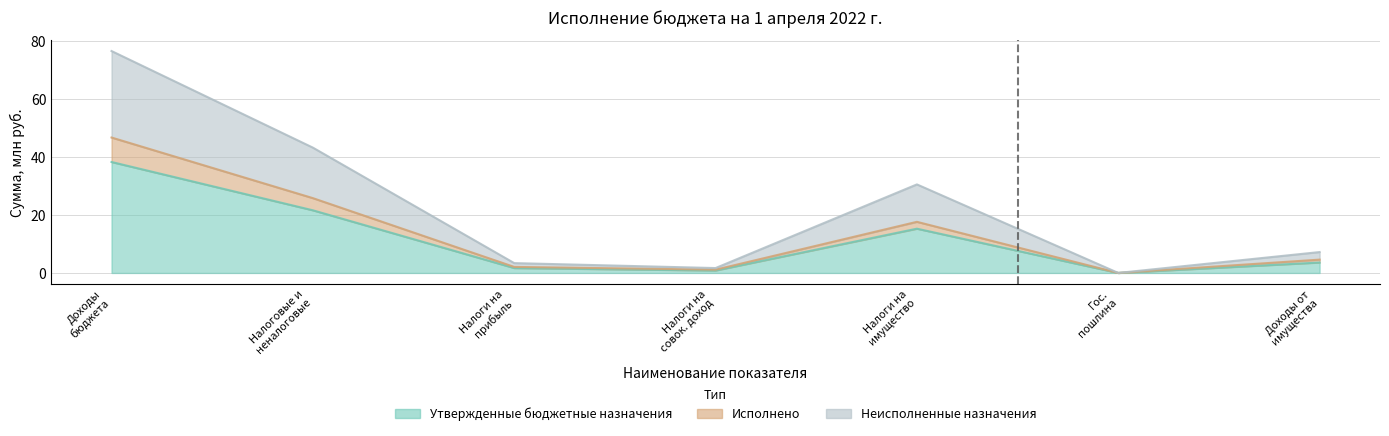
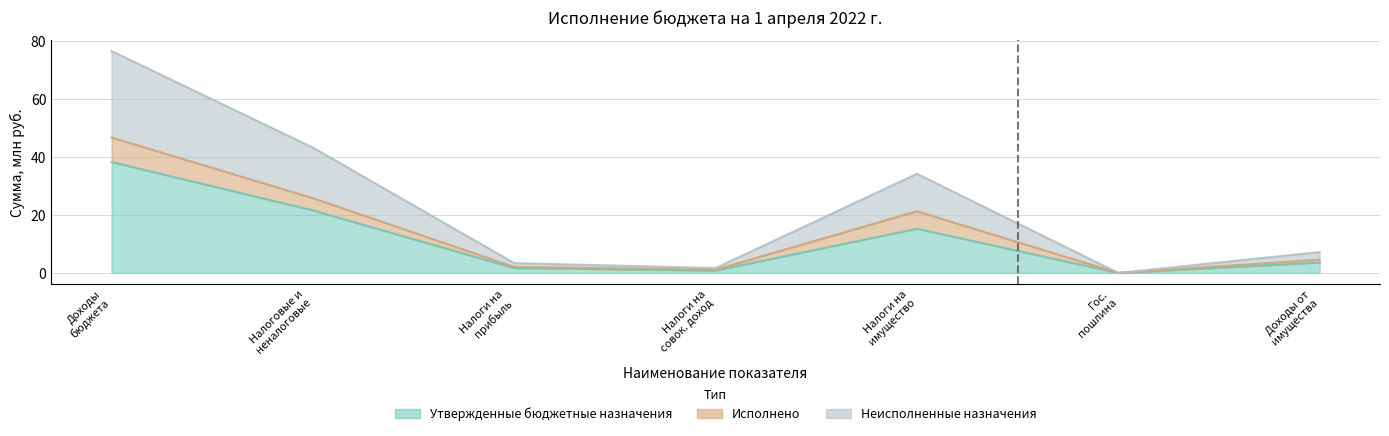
Исполнено, Налоги на имущество: 2 -> 6
